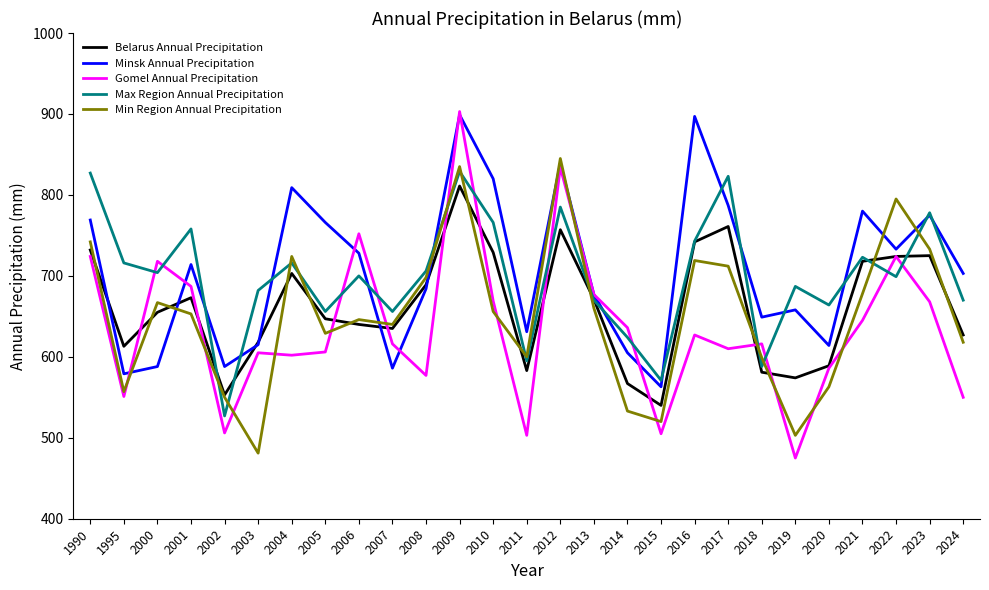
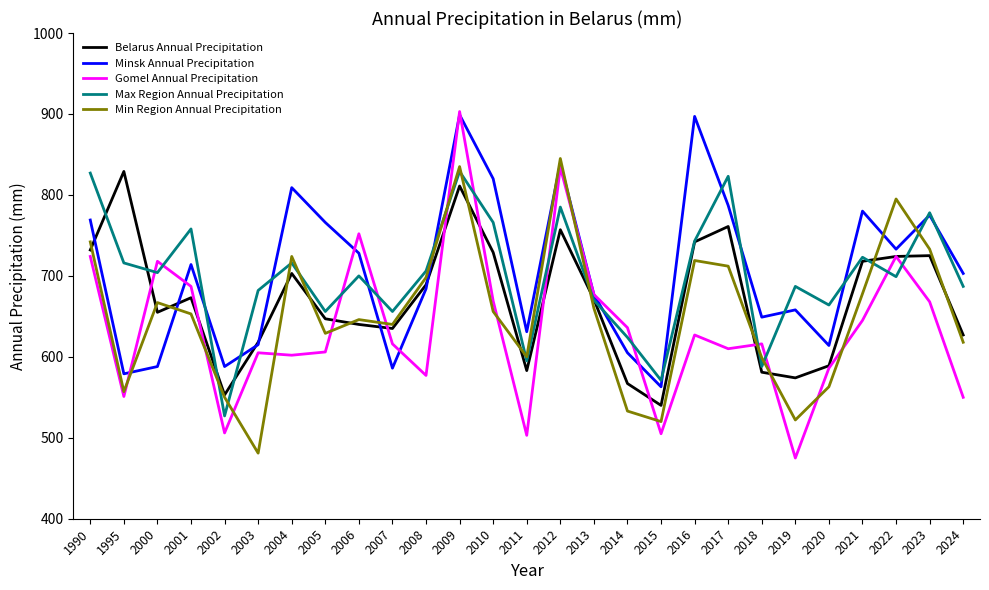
Belarus Annual Precipitation, 1995: 610 -> 830
Min Region Annual Precipitation, 2019: 500 -> 520
Max Region Annual Precipitation, 2024: 670 -> 690
